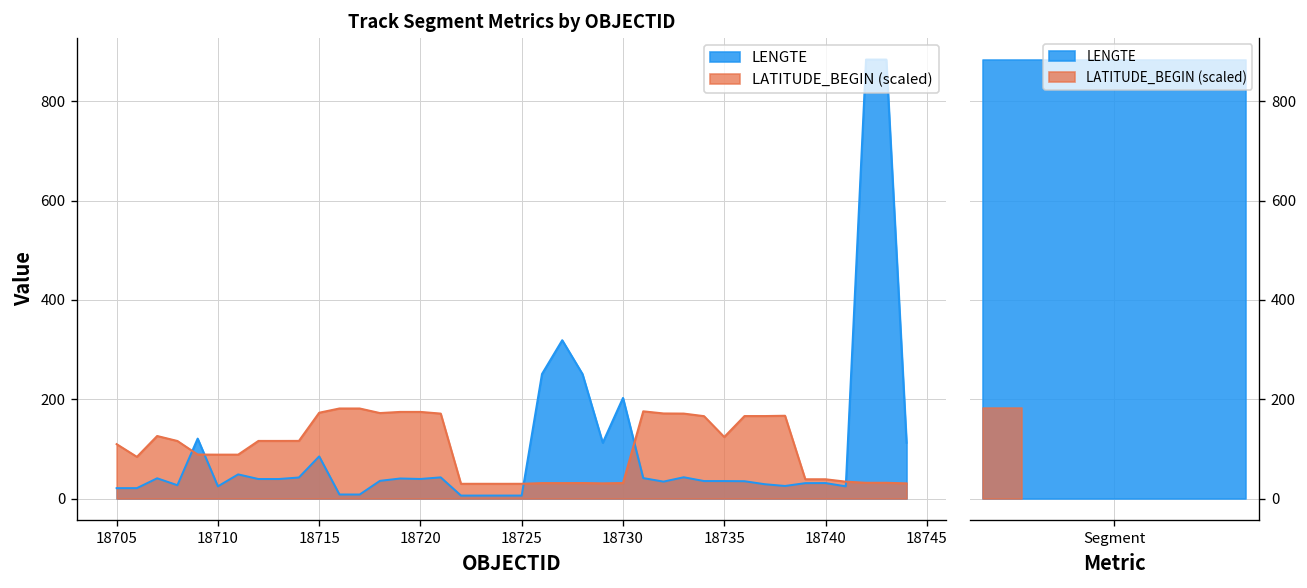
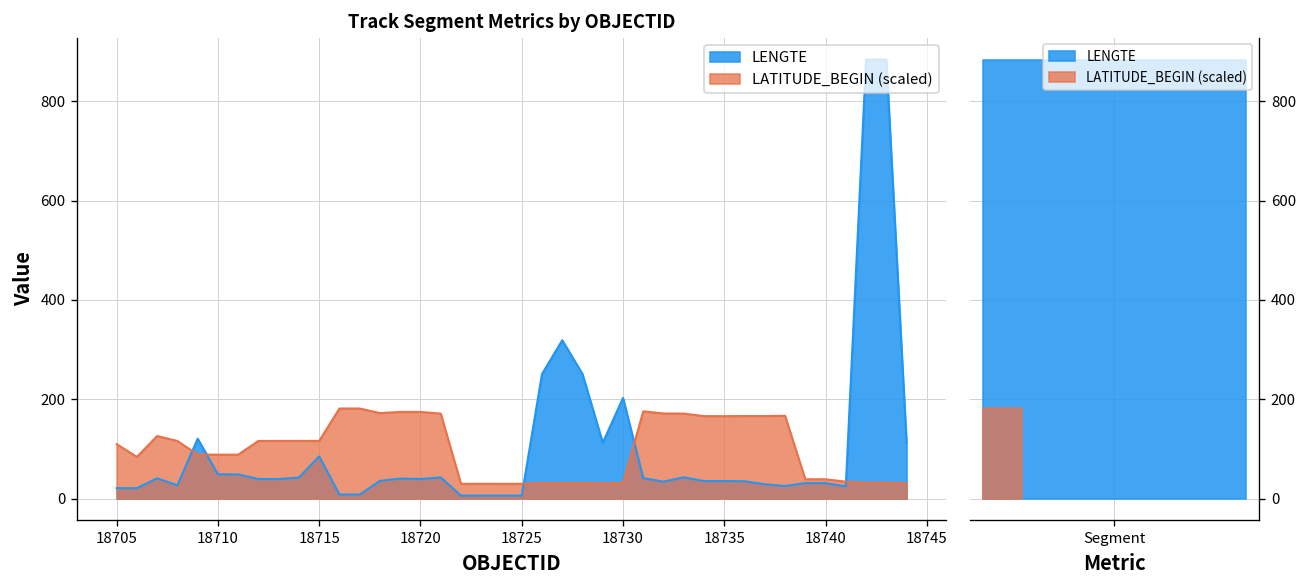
LENGTE, 18710: 20 -> 50
LATITUDE_BEGIN (scaled), 18715: 170 -> 120
LATITUDE_BEGIN (scaled), 18735: 120 -> 170
